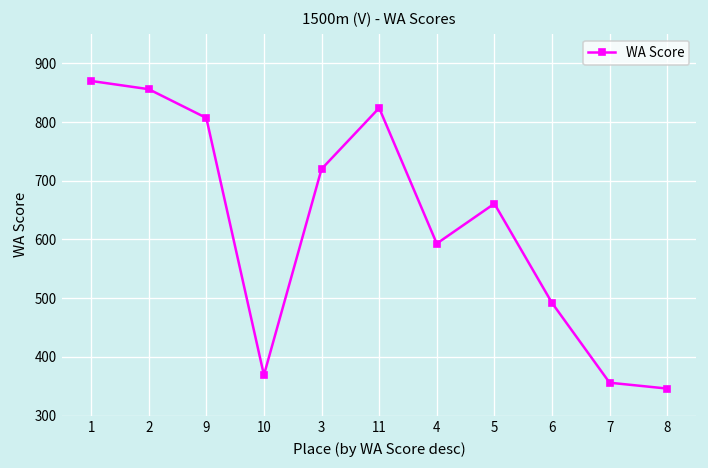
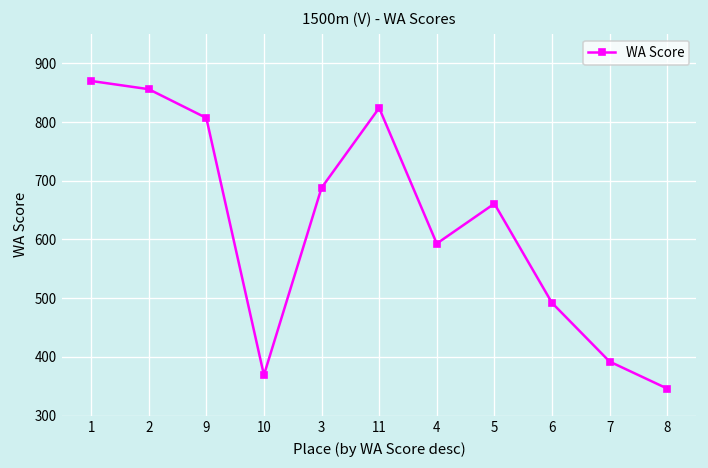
3: 720 -> 690
7: 360 -> 390
